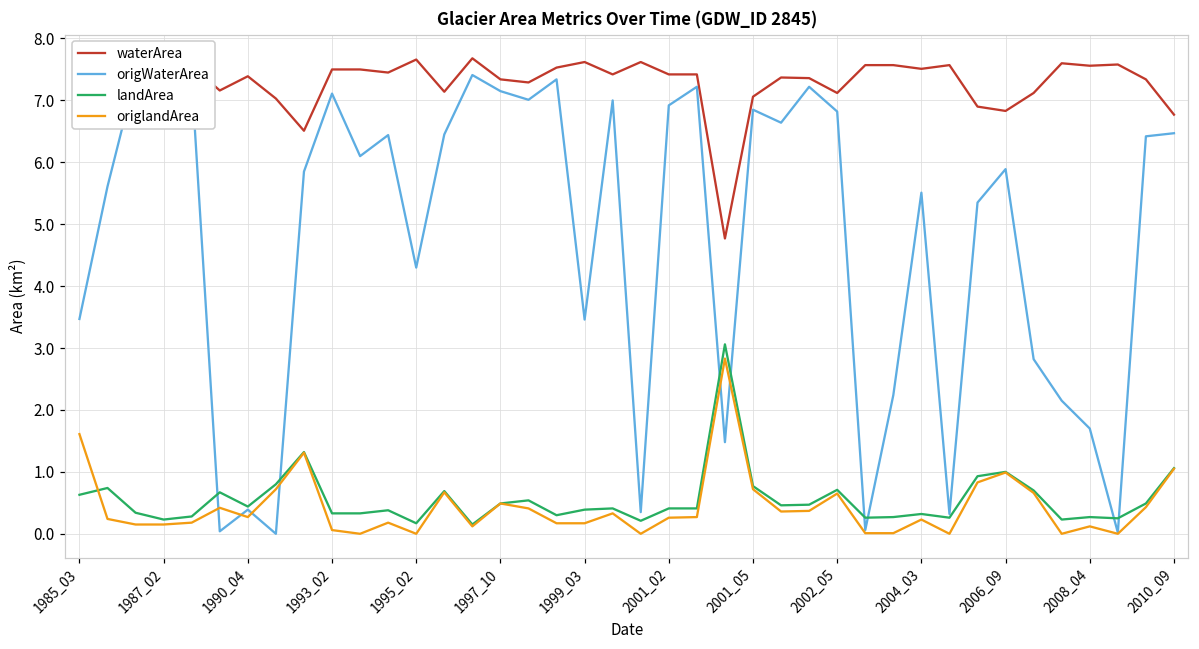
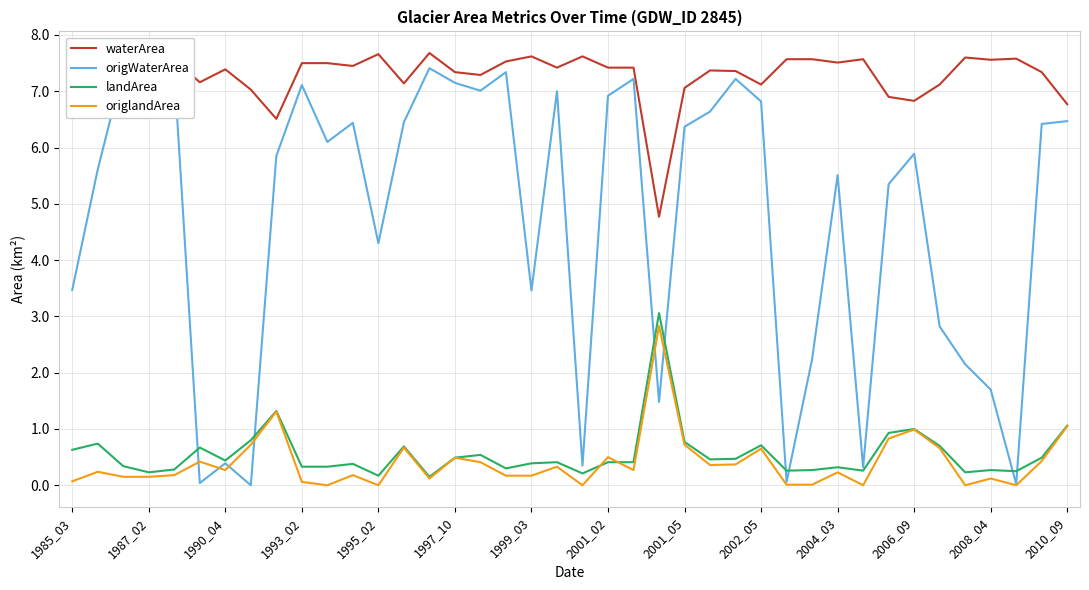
origlandArea, 1985_03: 1.6 -> 0.1
origlandArea, 2001_02: 0.3 -> 0.5
origWaterArea, 2001_05: 6.9 -> 6.4
